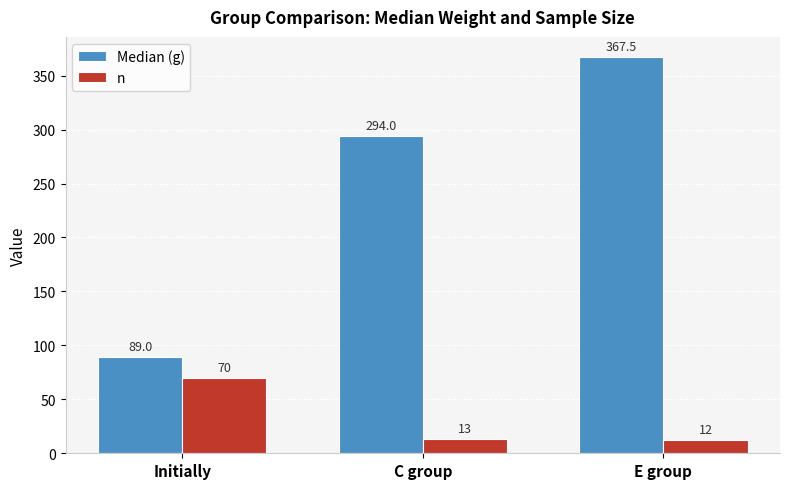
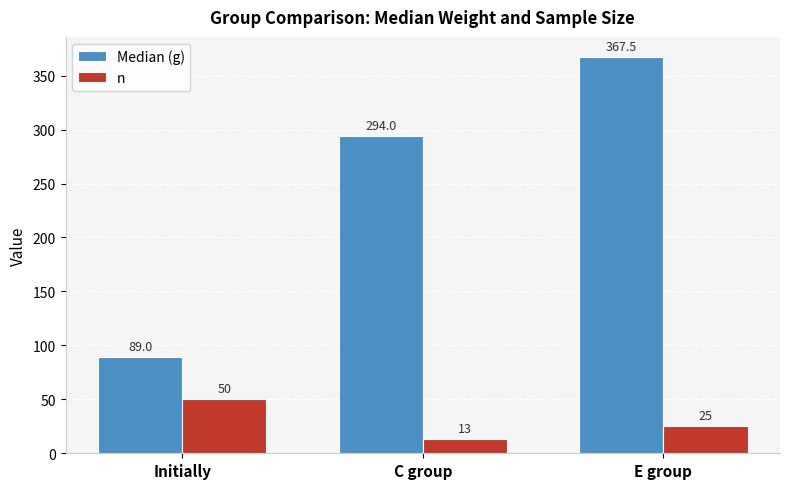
n, Initially: 70 -> 50
n, E group: 12 -> 25
